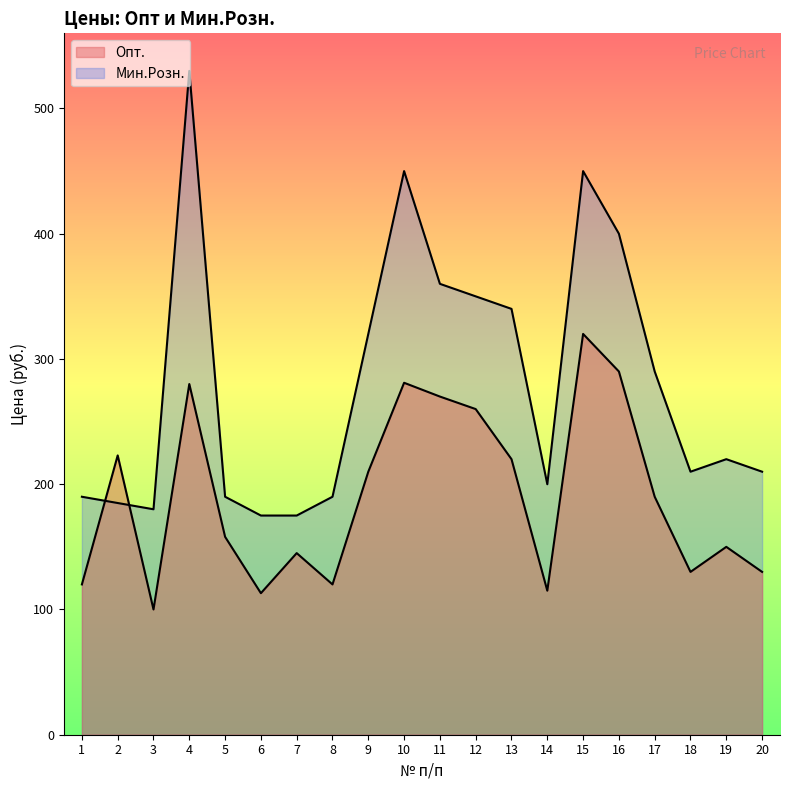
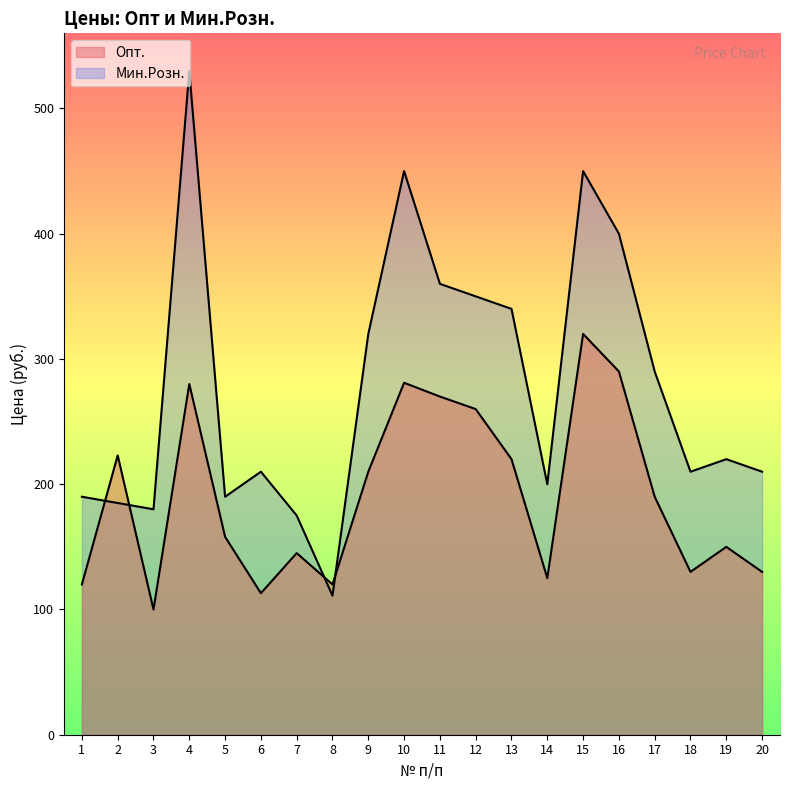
Мин.Розн., 6: 175 -> 210
Мин.Розн., 8: 190 -> 111
Опт., 14: 115 -> 125
